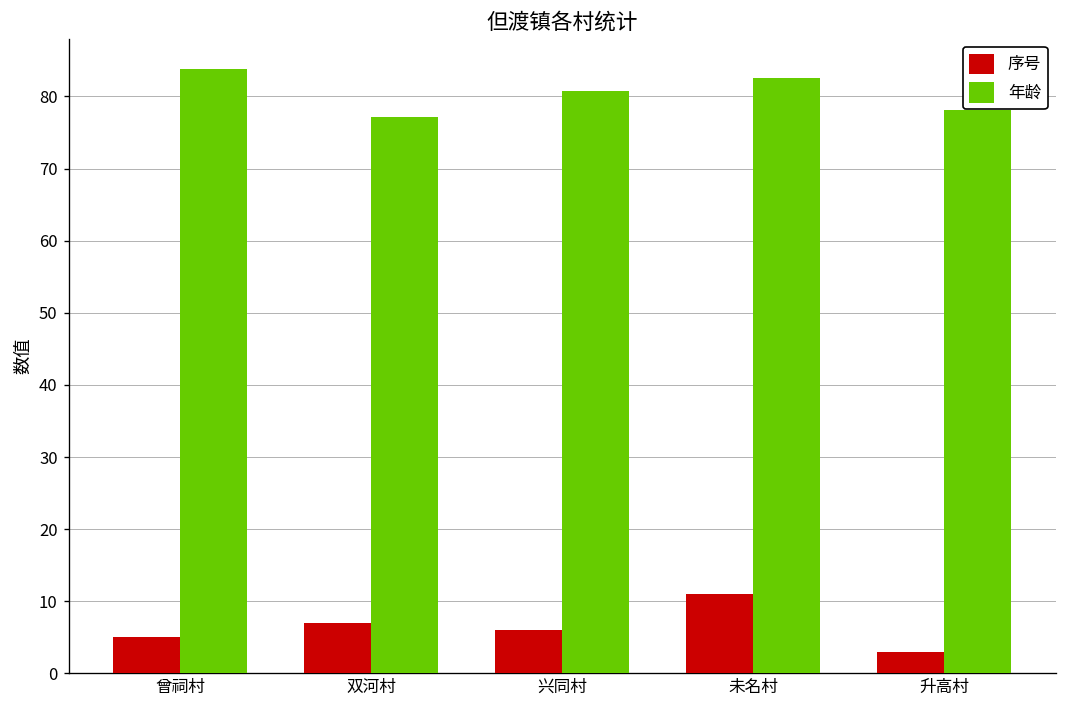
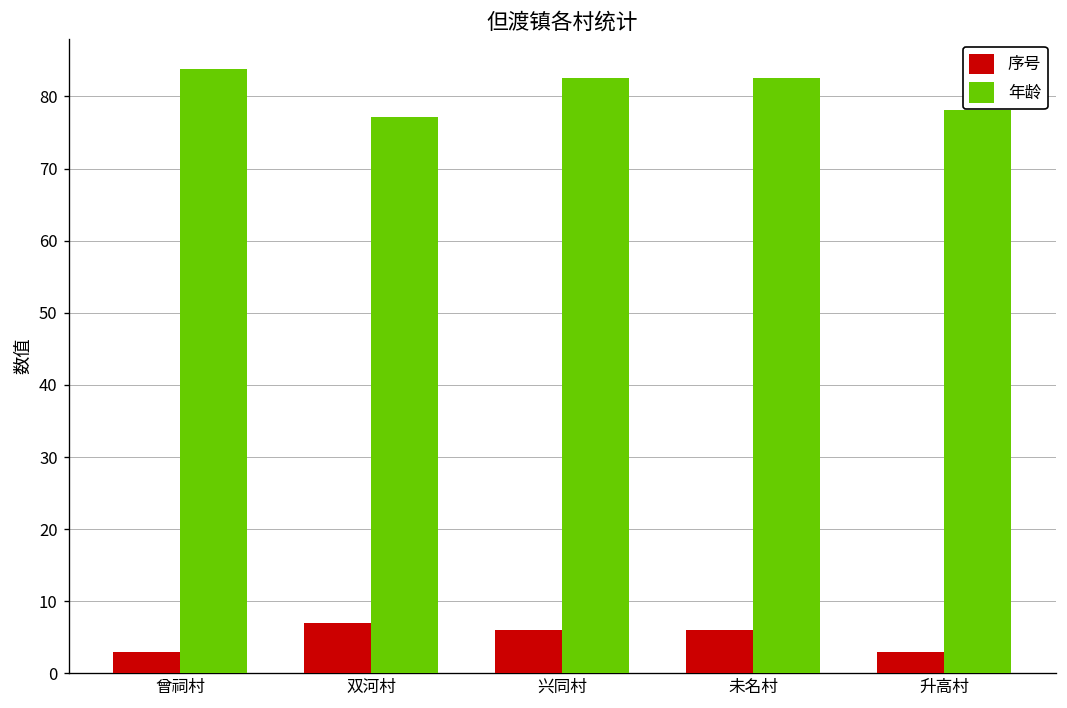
序号, 曾祠村: 5 -> 3
年龄, 兴同村: 81 -> 83
序号, 未名村: 11 -> 6
